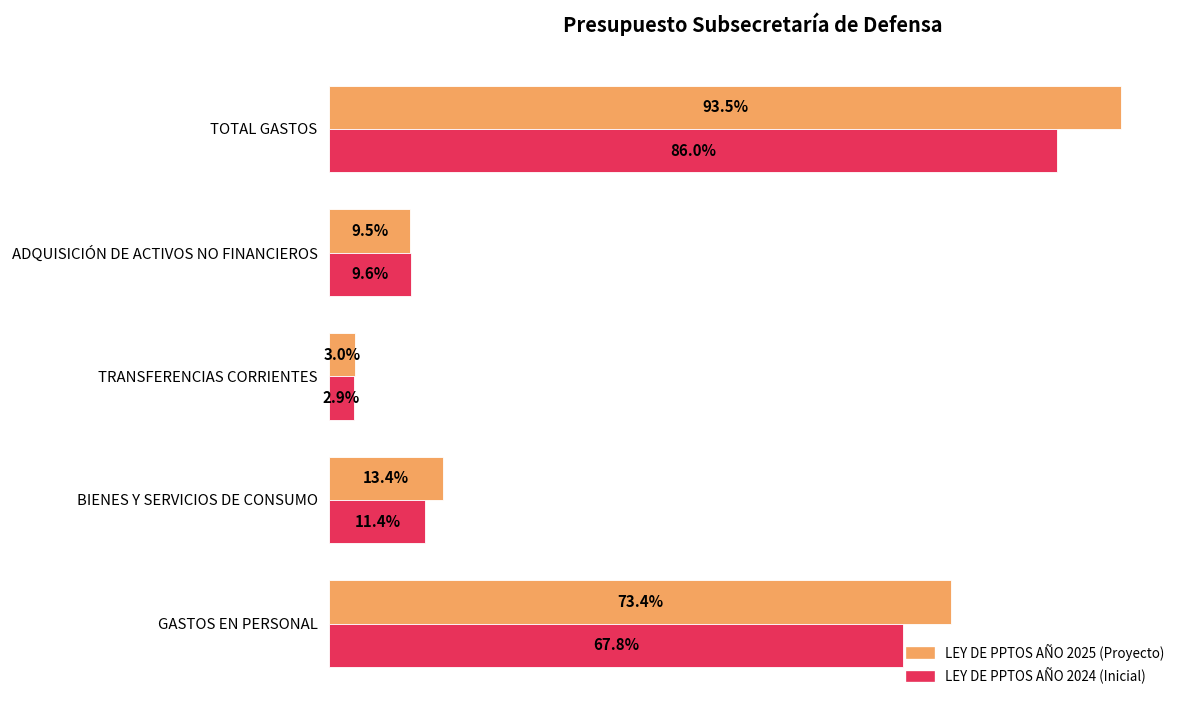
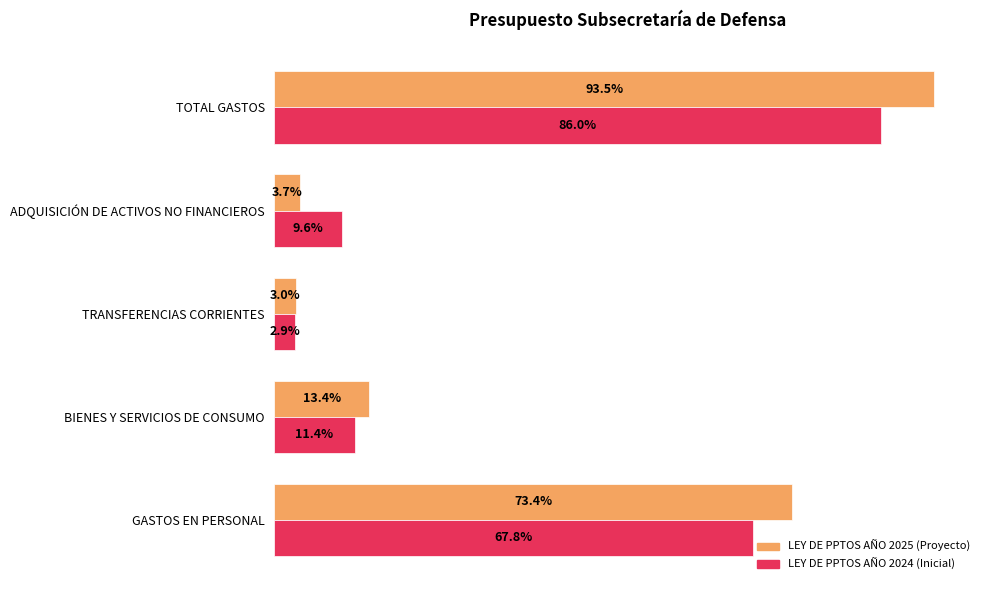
LEY DE PPTOS AÑO 2025 (Proyecto), ADQUISICIÓN DE ACTIVOS NO FINANCIEROS: 9.5% -> 3.7%
